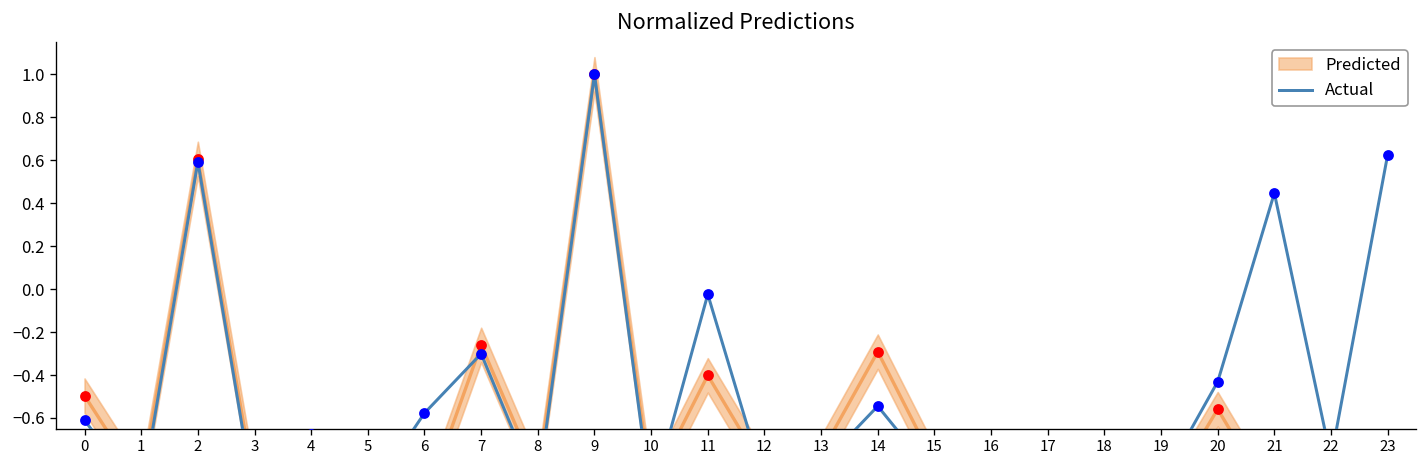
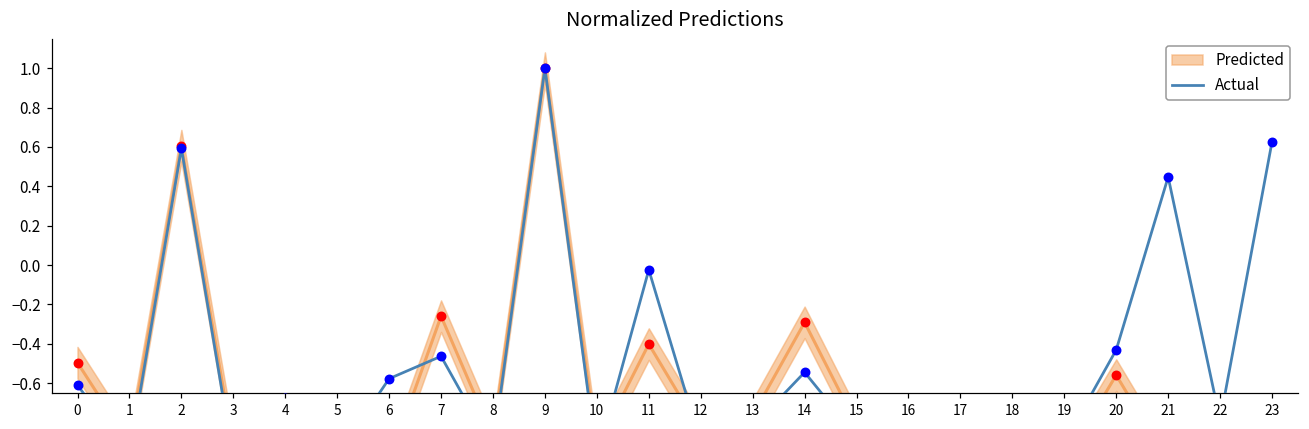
Actual, 7: -0.30 -> -0.46
